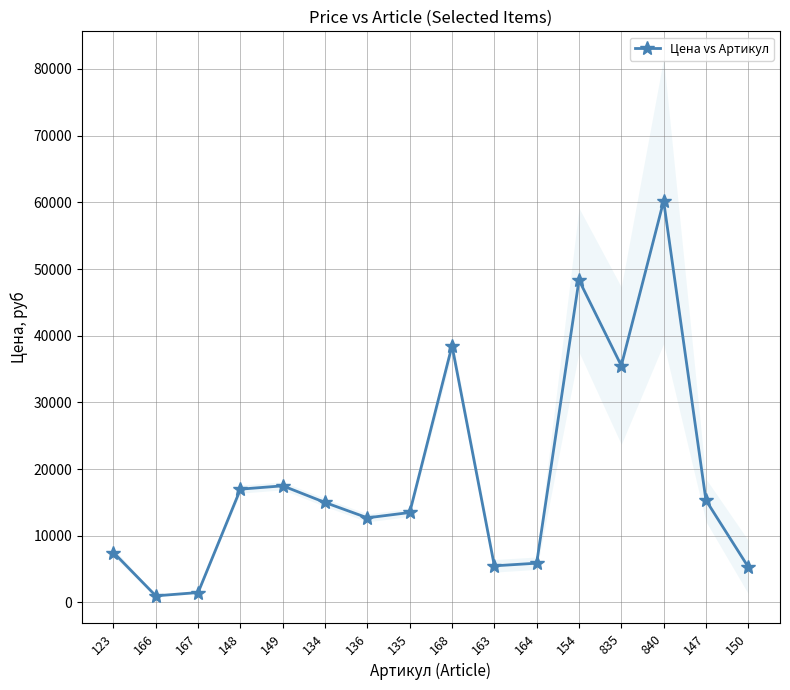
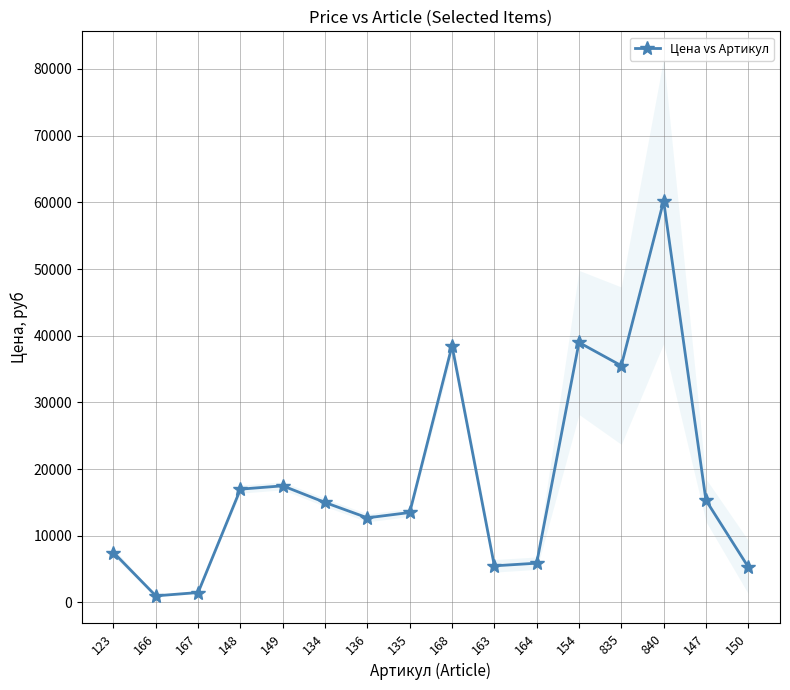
Цена vs Артикул, 154: 48000 -> 39000
